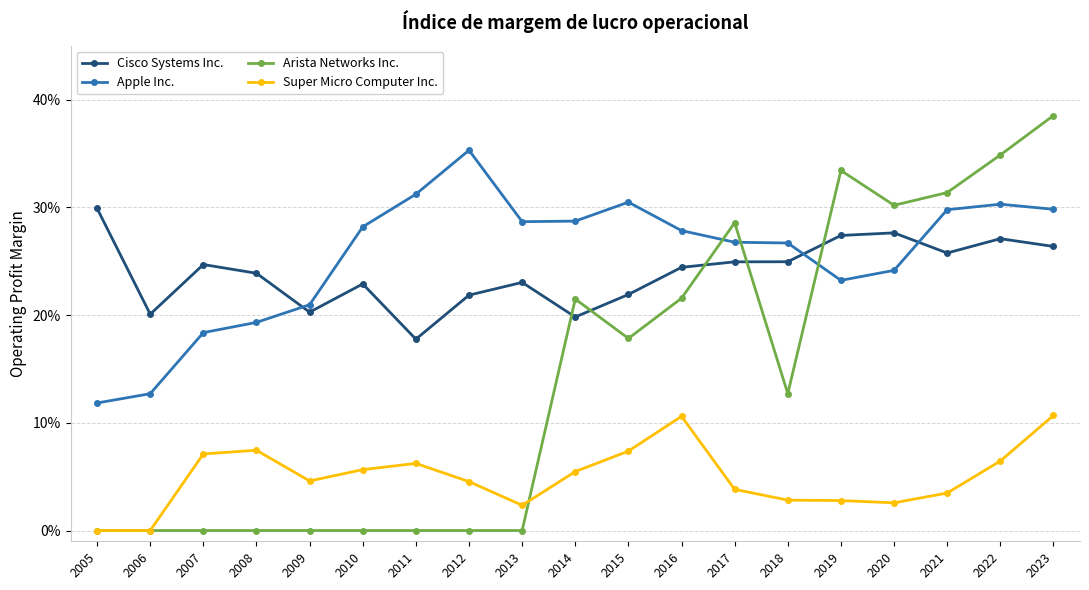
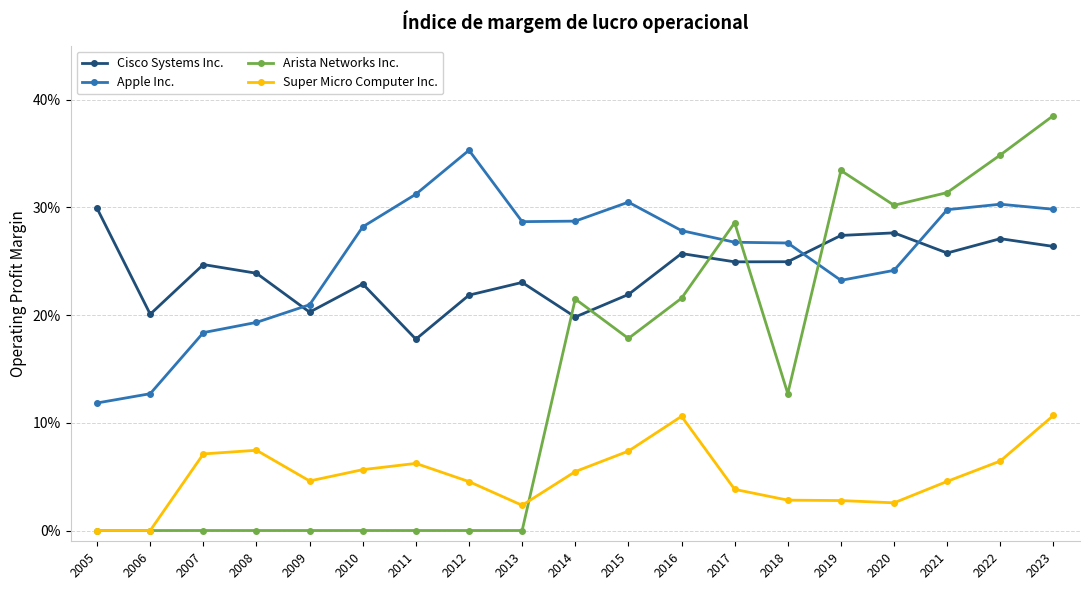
Cisco Systems Inc., 2016: 24.4% -> 25.7%
Super Micro Computer Inc., 2021: 3.5% -> 4.6%
